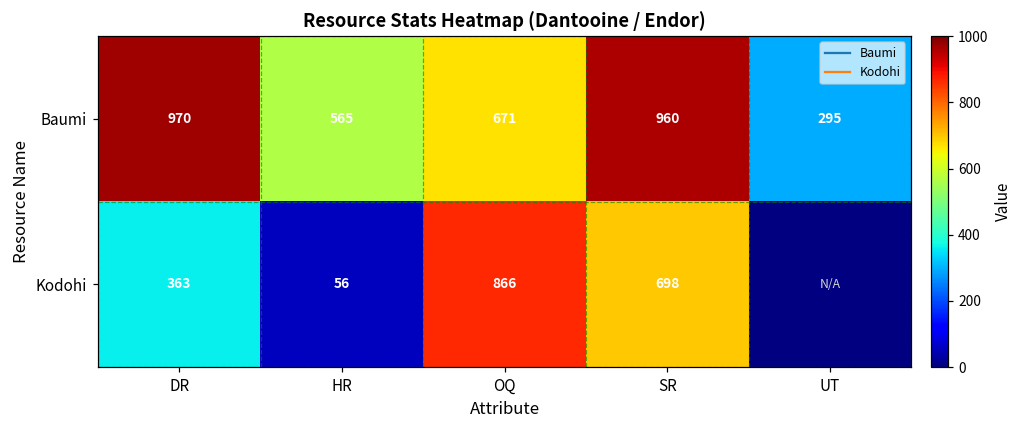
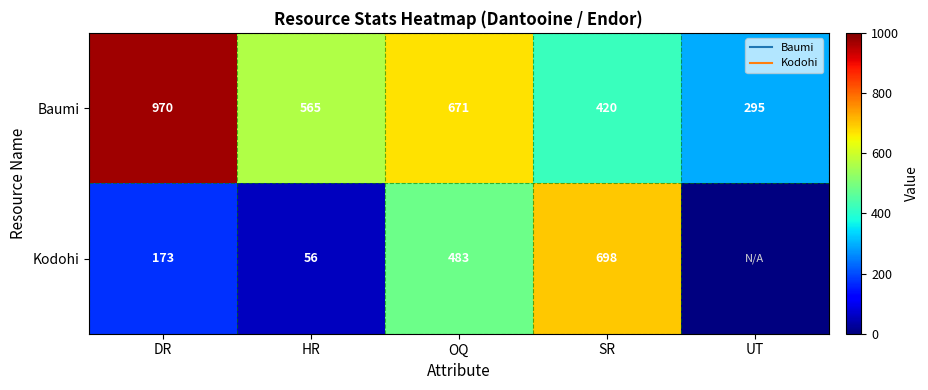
Baumi, SR: 960 -> 420
Kodohi, DR: 363 -> 173
Kodohi, OQ: 866 -> 483
